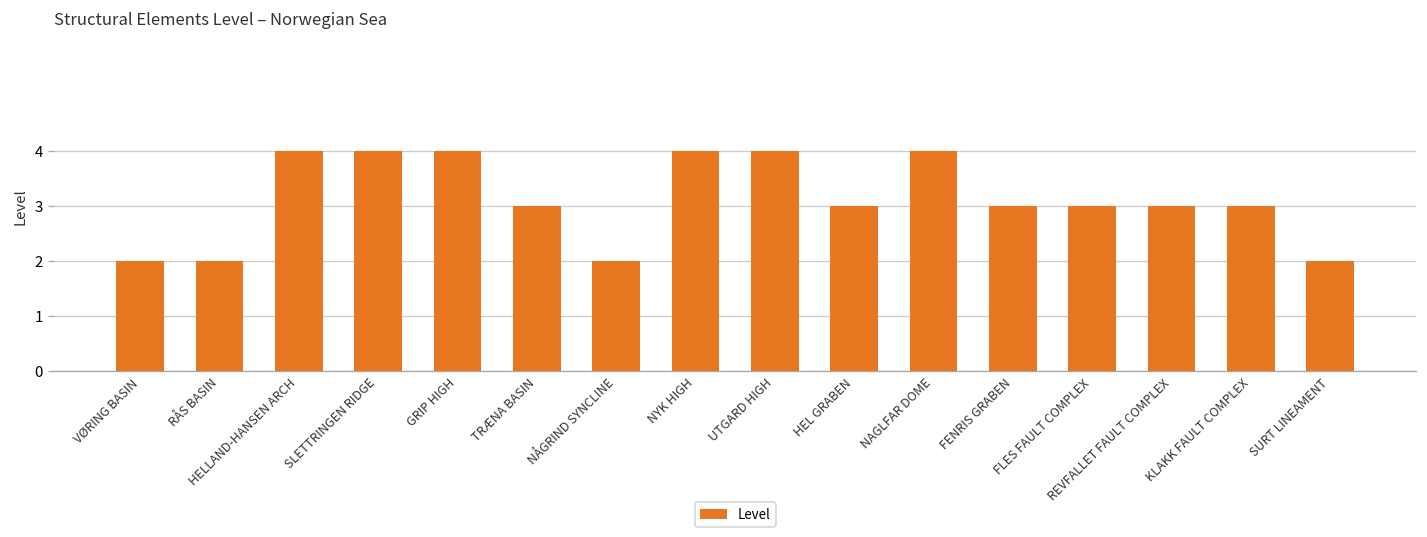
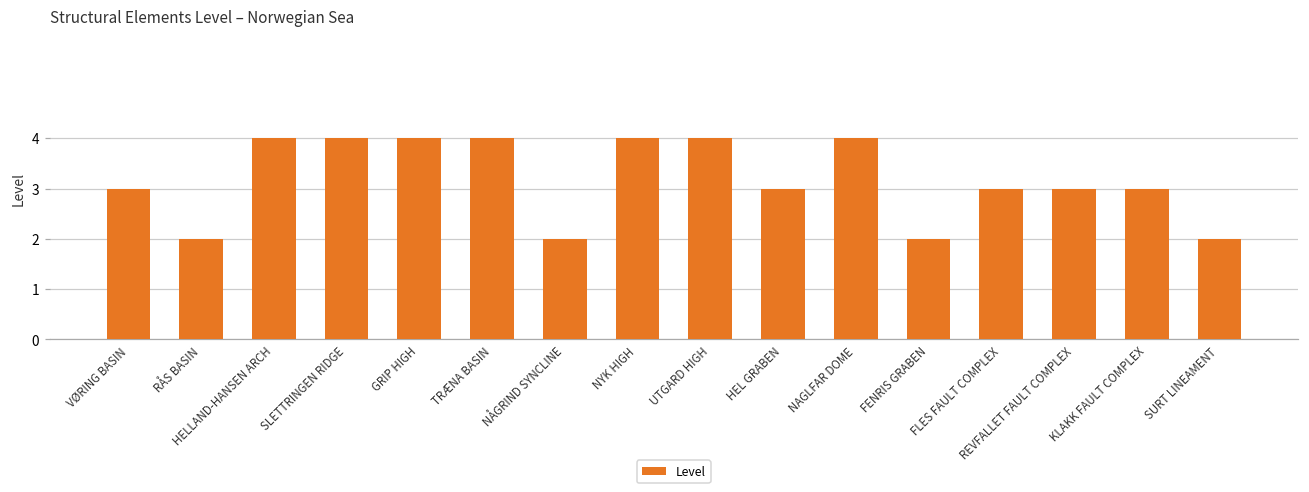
VØRING BASIN: 2 -> 3
TRÆNA BASIN: 3 -> 4
FENRIS GRABEN: 3 -> 2
